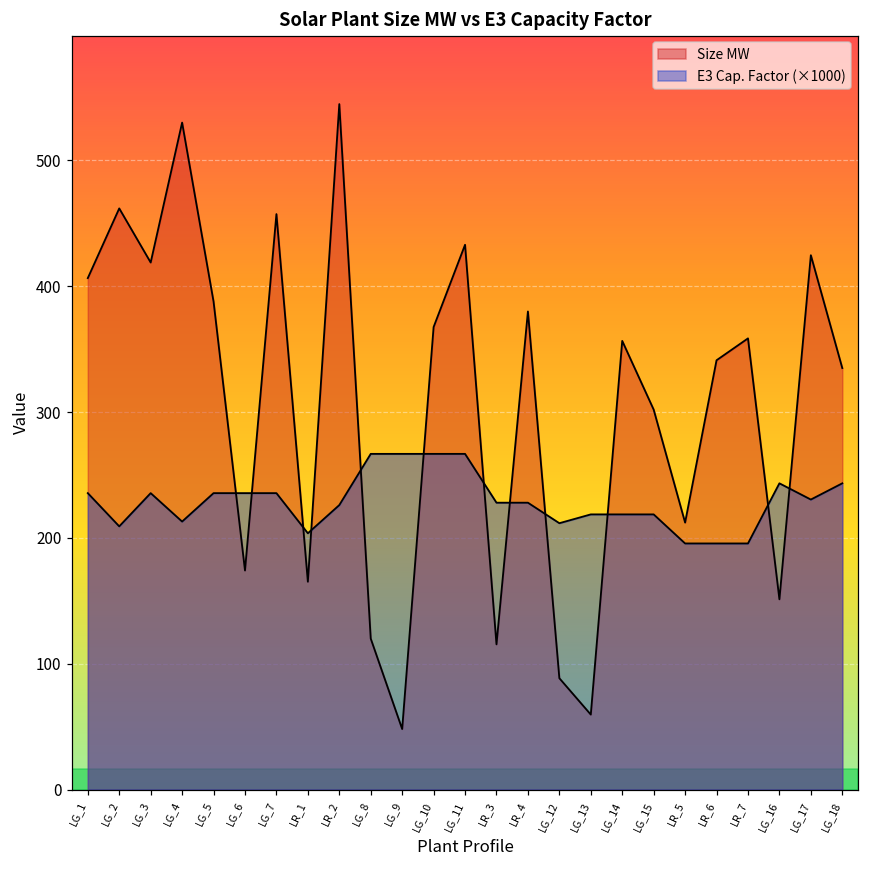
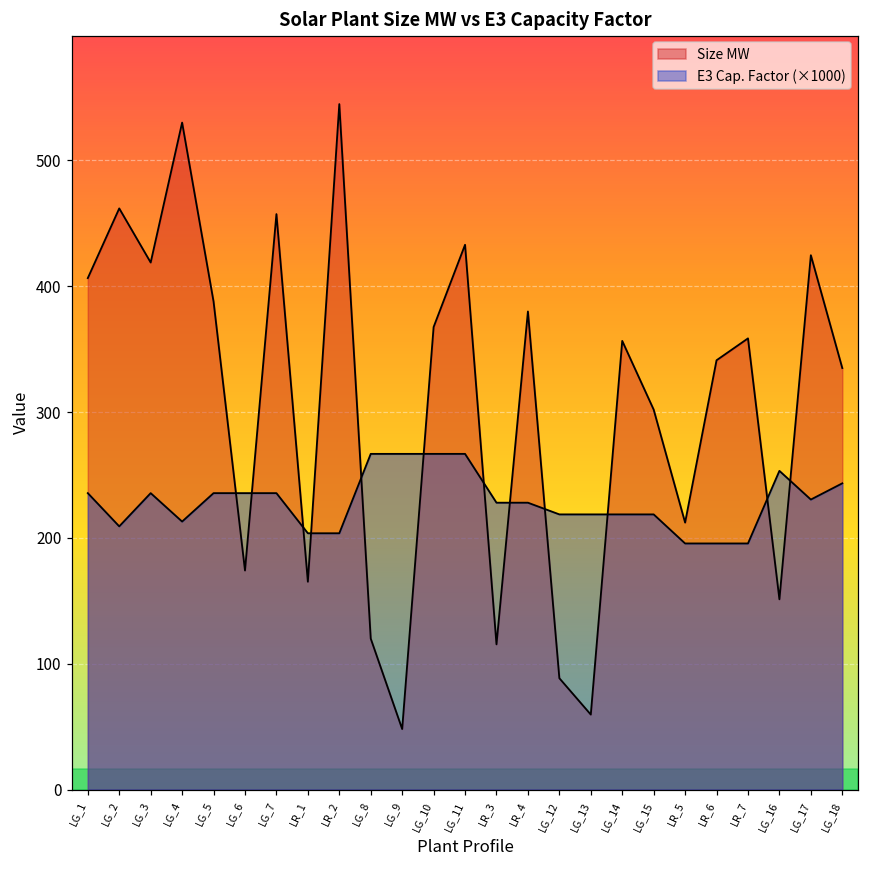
E3 Cap. Factor (×1000), LR_2: 226 -> 204
E3 Cap. Factor (×1000), LG_12: 212 -> 219
E3 Cap. Factor (×1000), LG_16: 243 -> 253
